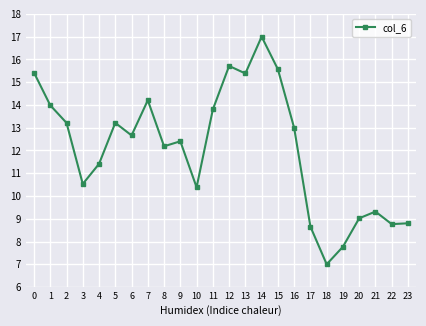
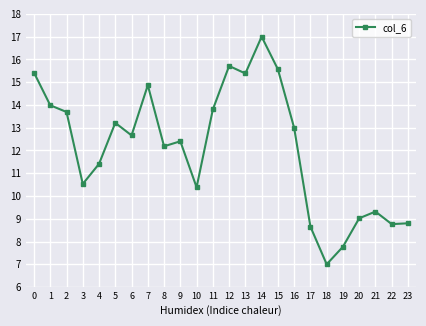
2: 13.2 -> 13.7
7: 14.2 -> 14.9
